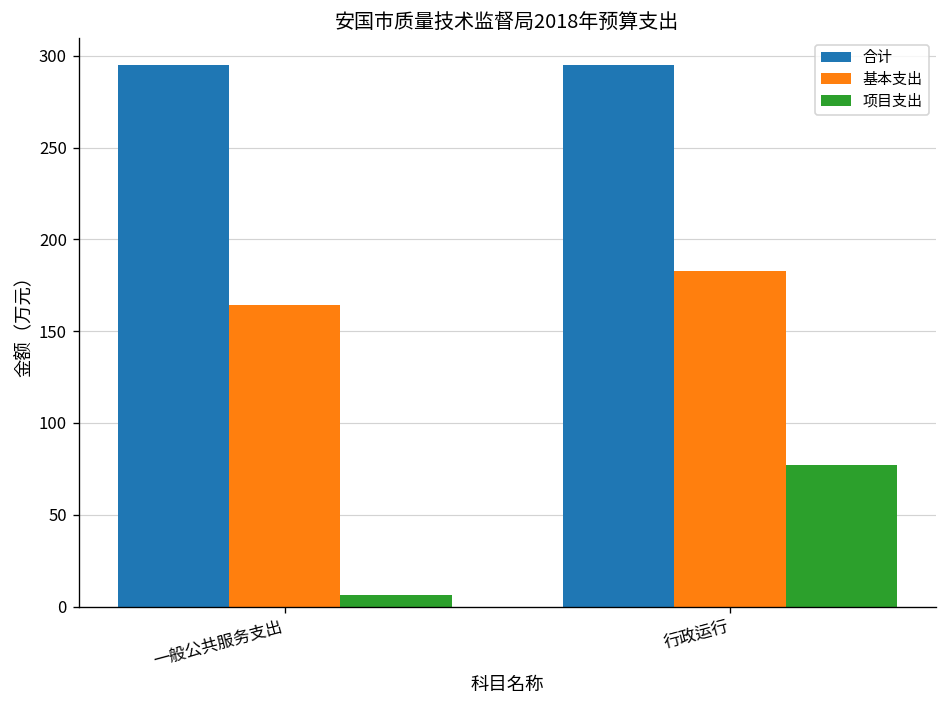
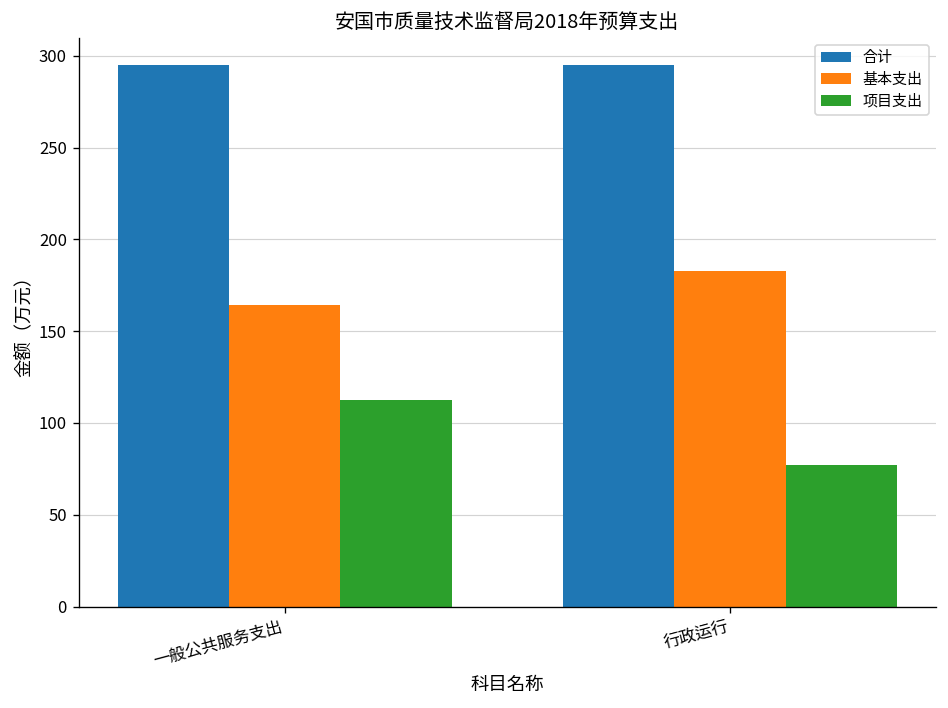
项目支出, 一般公共服务支出: 6 -> 112
